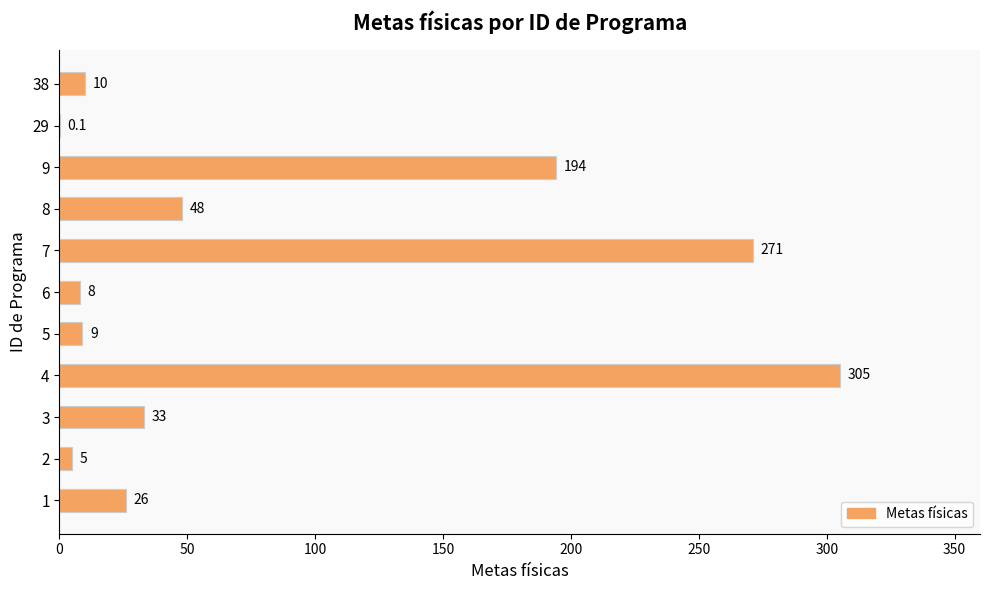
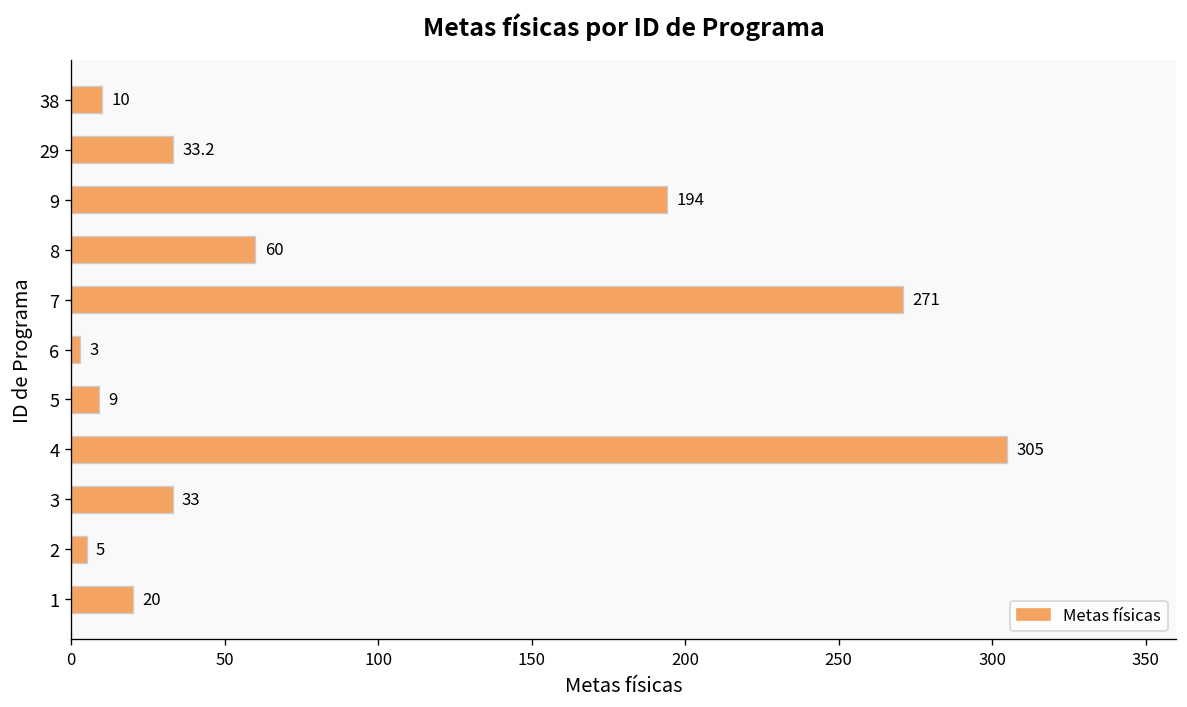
29: 0.1 -> 33.2
8: 48 -> 60
6: 8 -> 3
1: 26 -> 20
